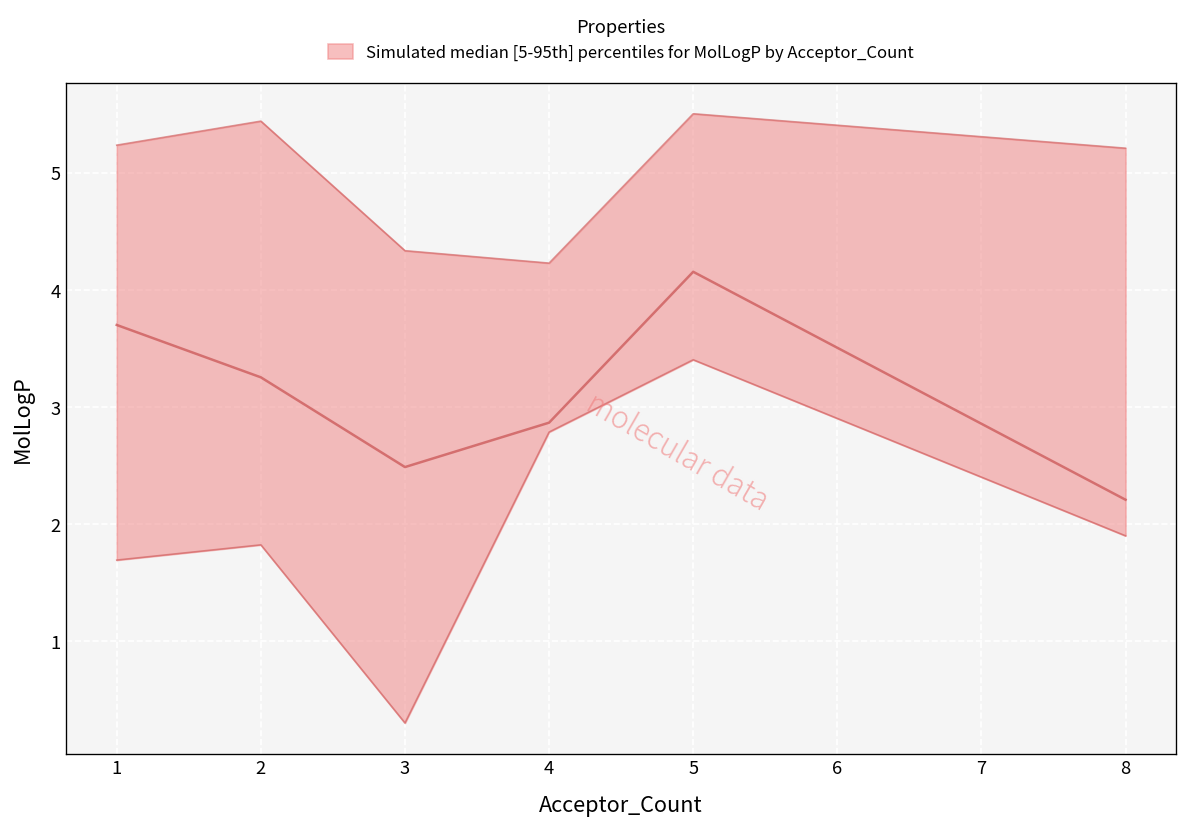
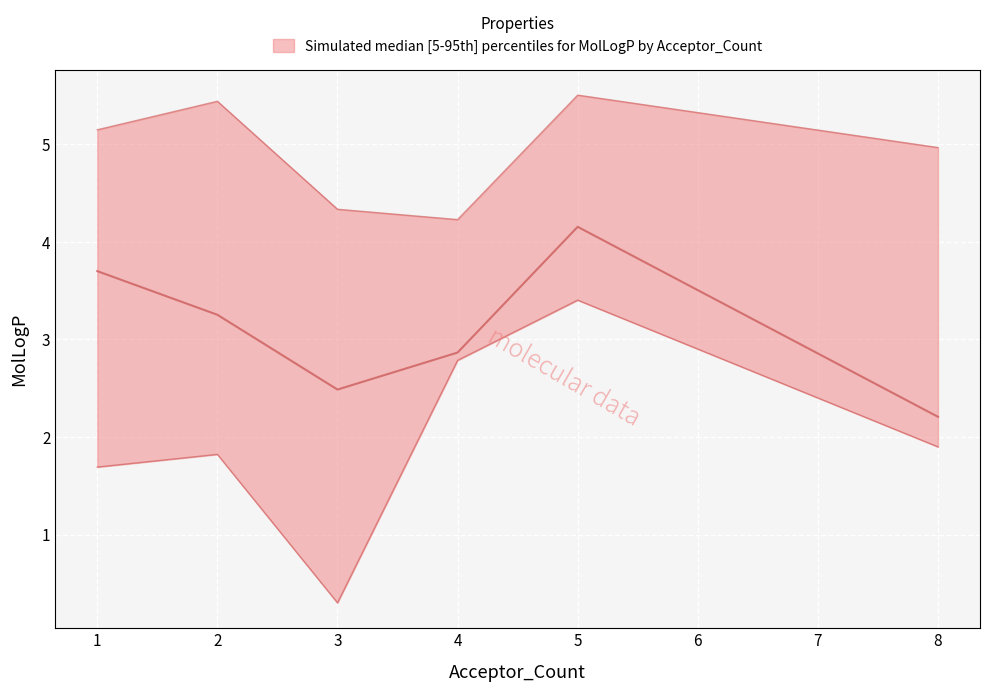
Simulated median [5-95th] percentiles for MolLogP by Acceptor_Count, 1: 5.2 -> 5.1
Simulated median [5-95th] percentiles for MolLogP by Acceptor_Count, 8: 5.2 -> 5.0
